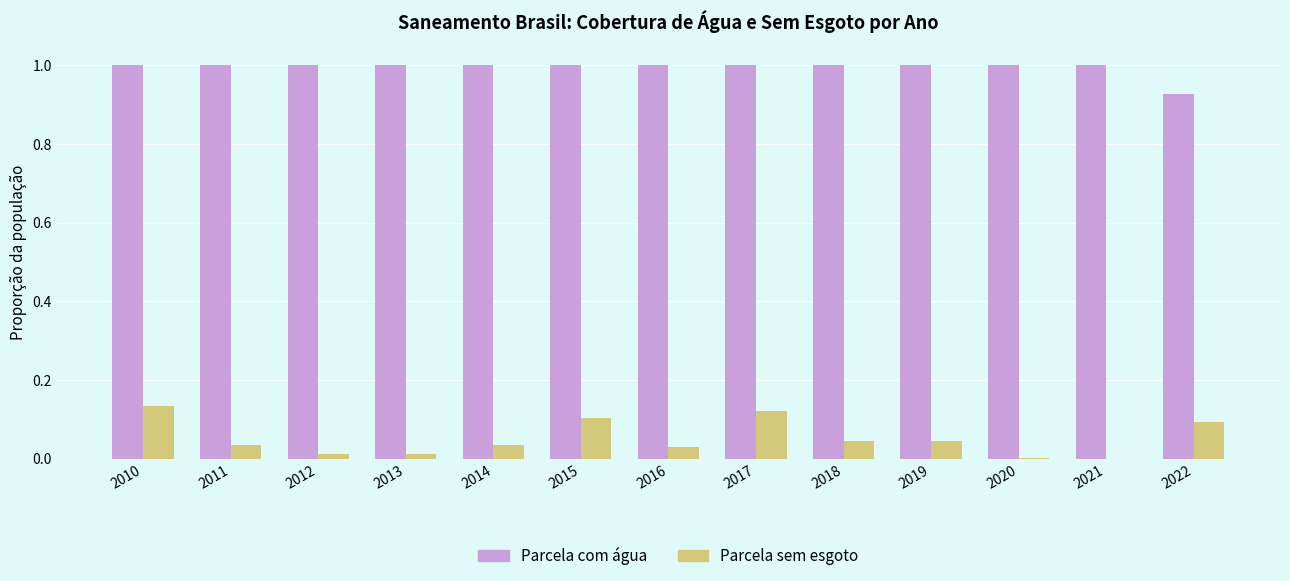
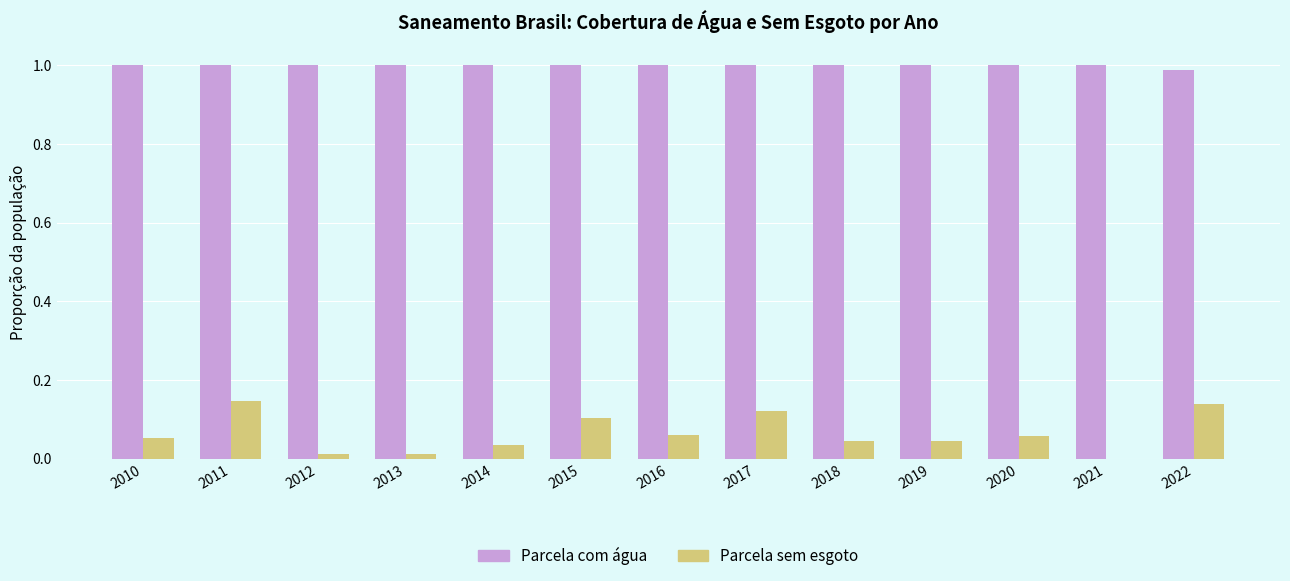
Parcela sem esgoto, 2010: 0.14 -> 0.05
Parcela sem esgoto, 2011: 0.03 -> 0.15
Parcela sem esgoto, 2016: 0.03 -> 0.06
Parcela sem esgoto, 2020: 0.00 -> 0.06
Parcela com água, 2022: 0.93 -> 0.99
Parcela sem esgoto, 2022: 0.09 -> 0.14
